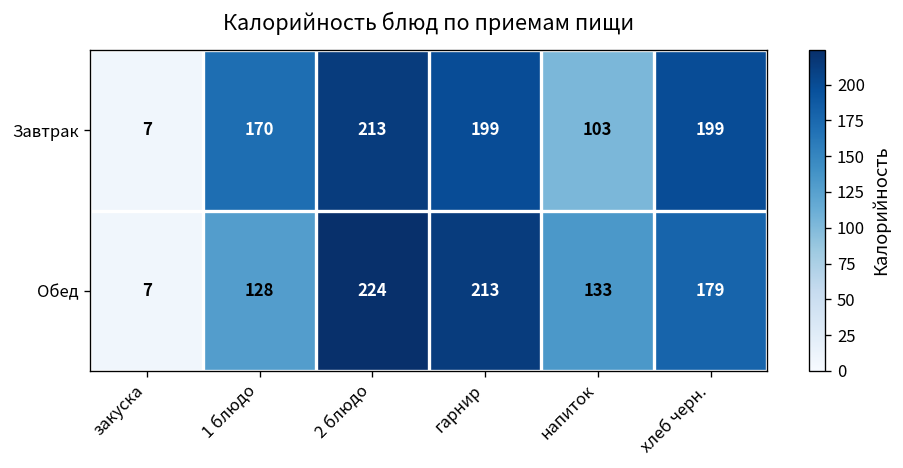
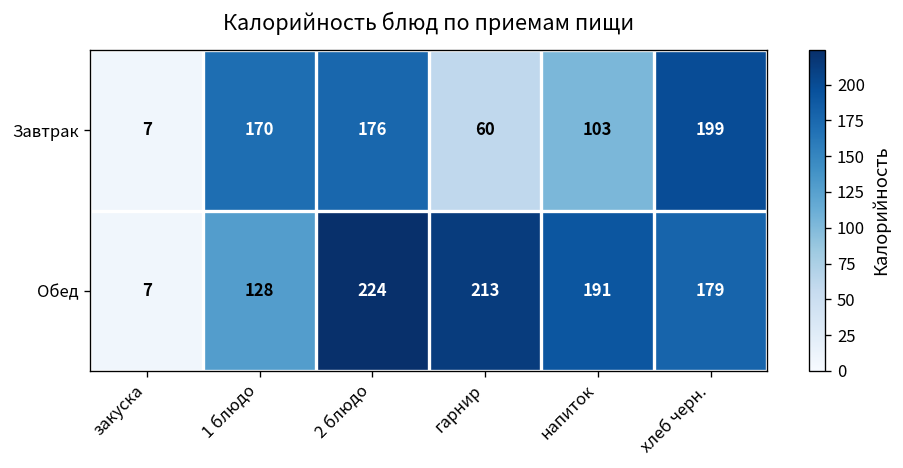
Завтрак, 2 блюдо: 213 -> 176
Завтрак, гарнир: 199 -> 60
Обед, напиток: 133 -> 191
